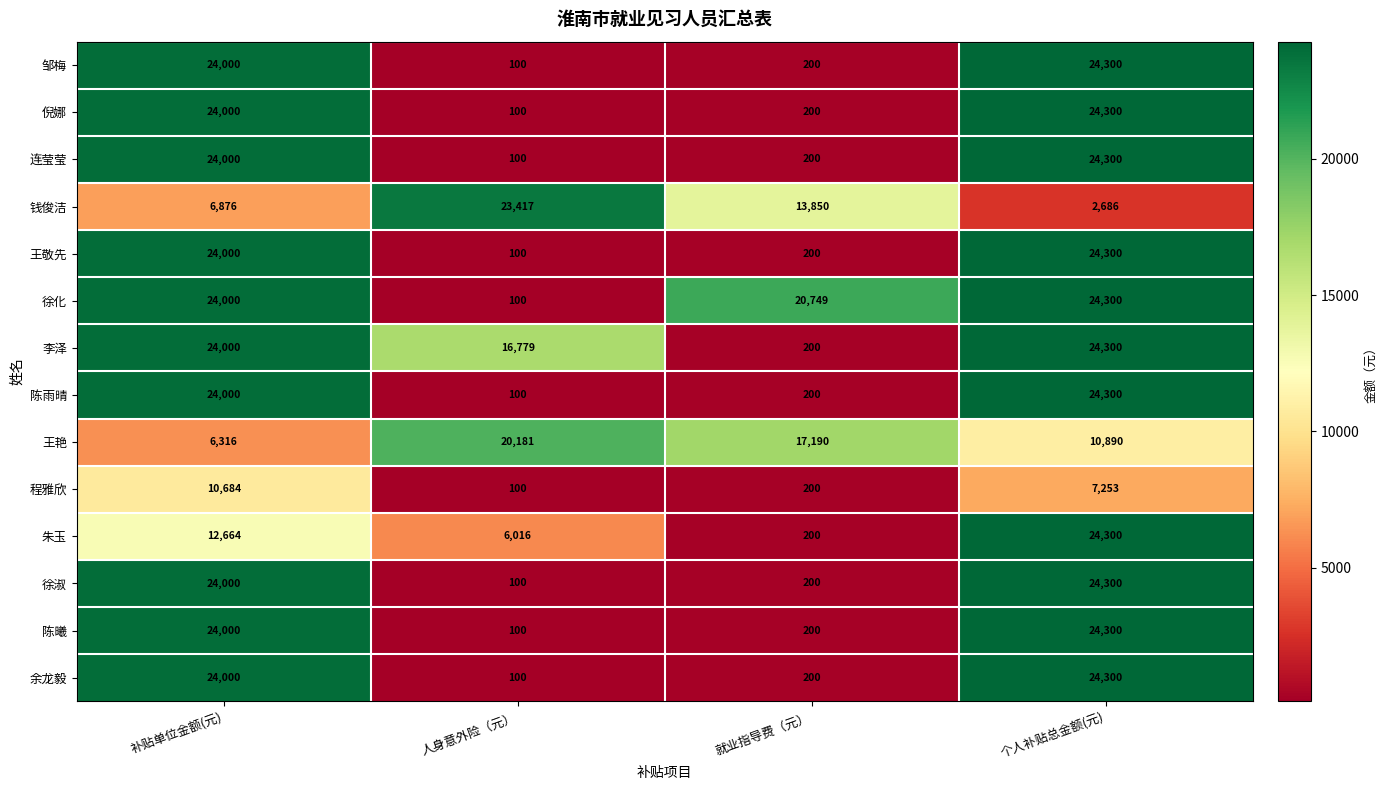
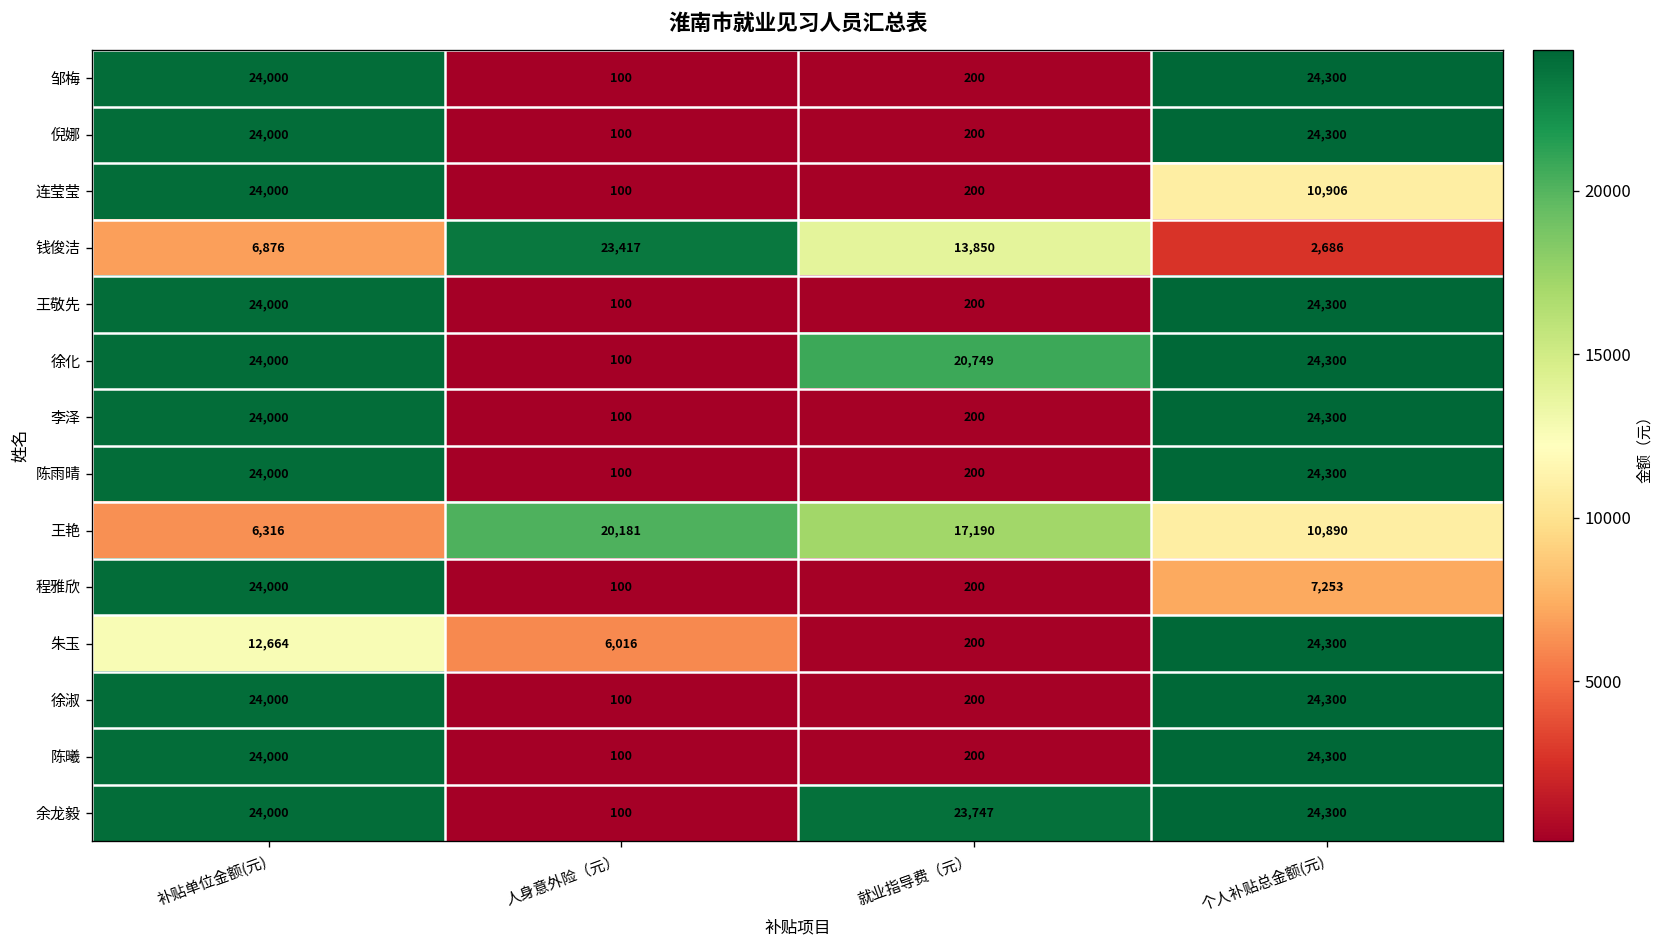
连莹莹, 个人补贴总金额(元): 24,300 -> 10,906
李泽, 人身意外险（元）: 16,779 -> 100
程雅欣, 补贴单位金额(元): 10,684 -> 24,000
余龙毅, 就业指导费（元）: 200 -> 23,747
